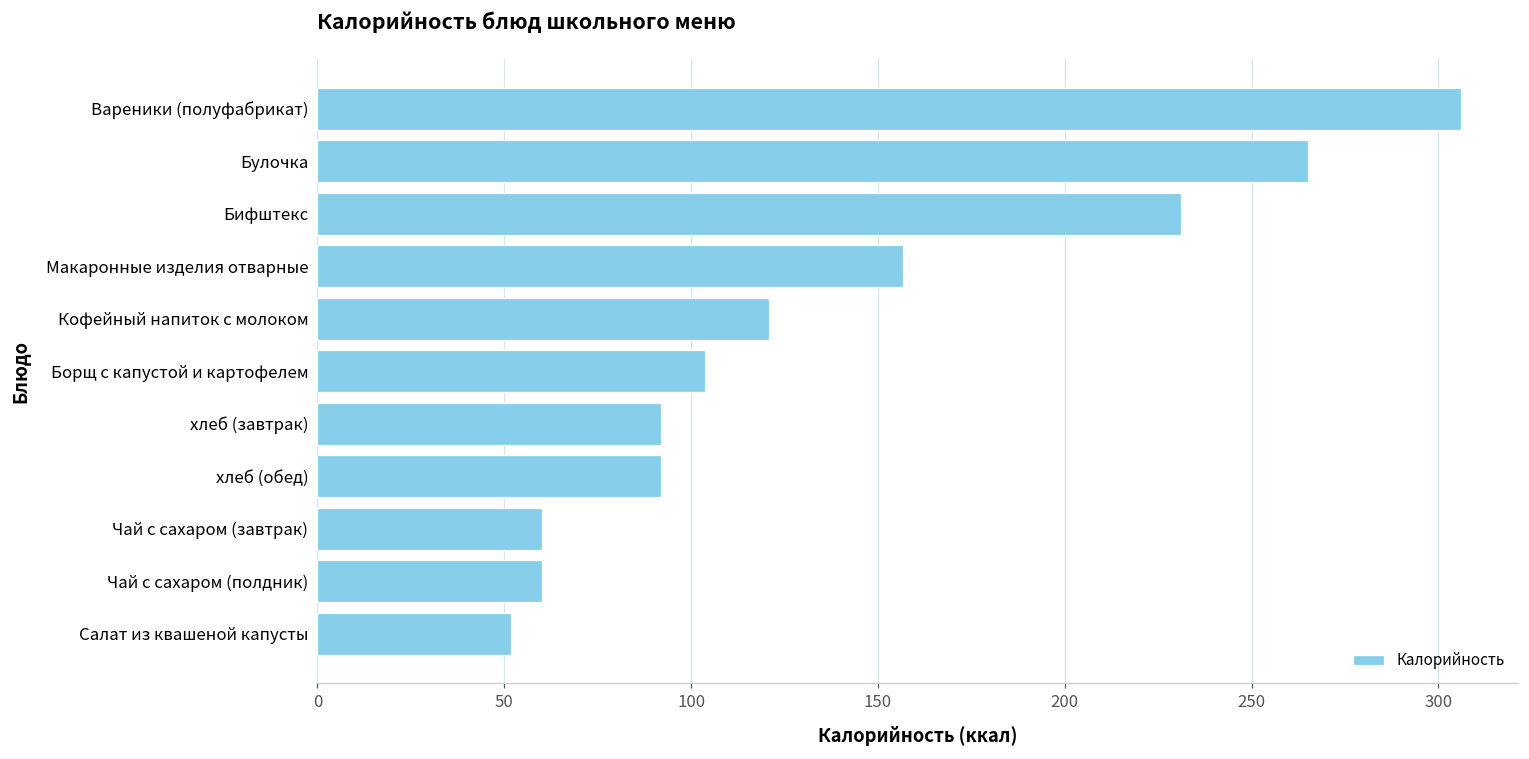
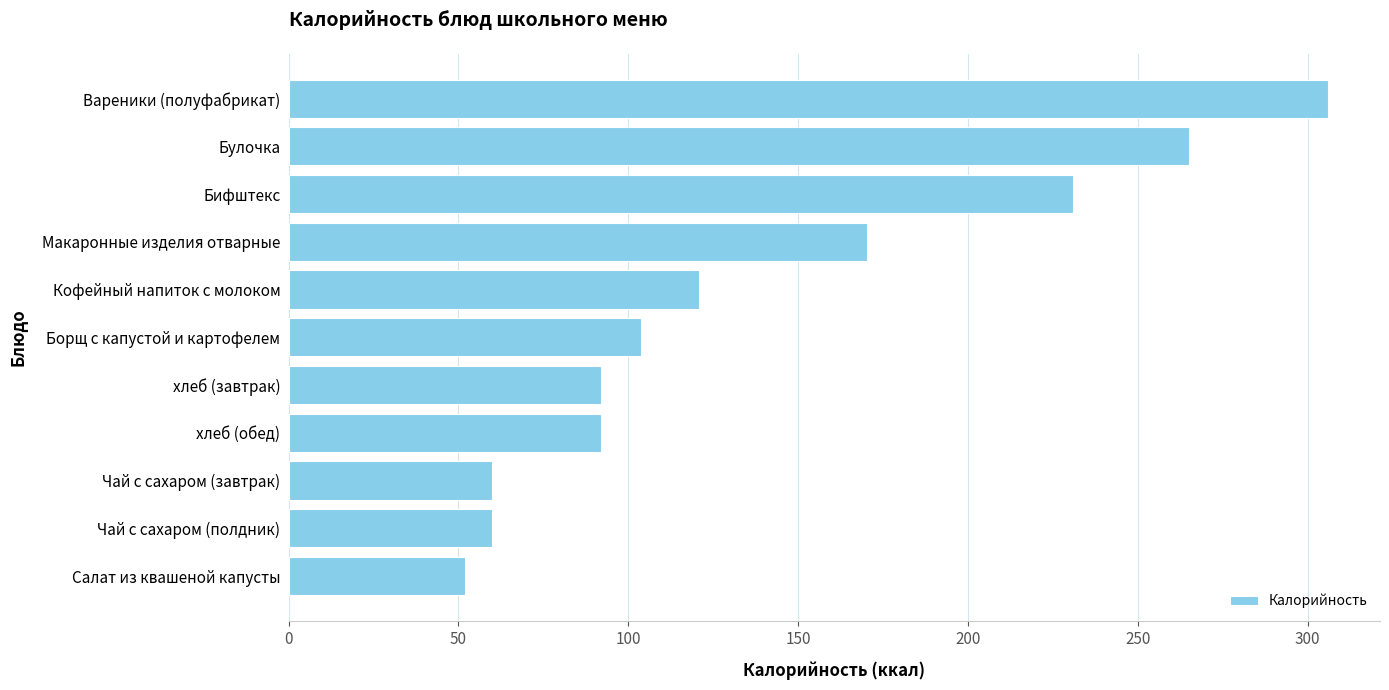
Макаронные изделия отварные: 157 -> 170
